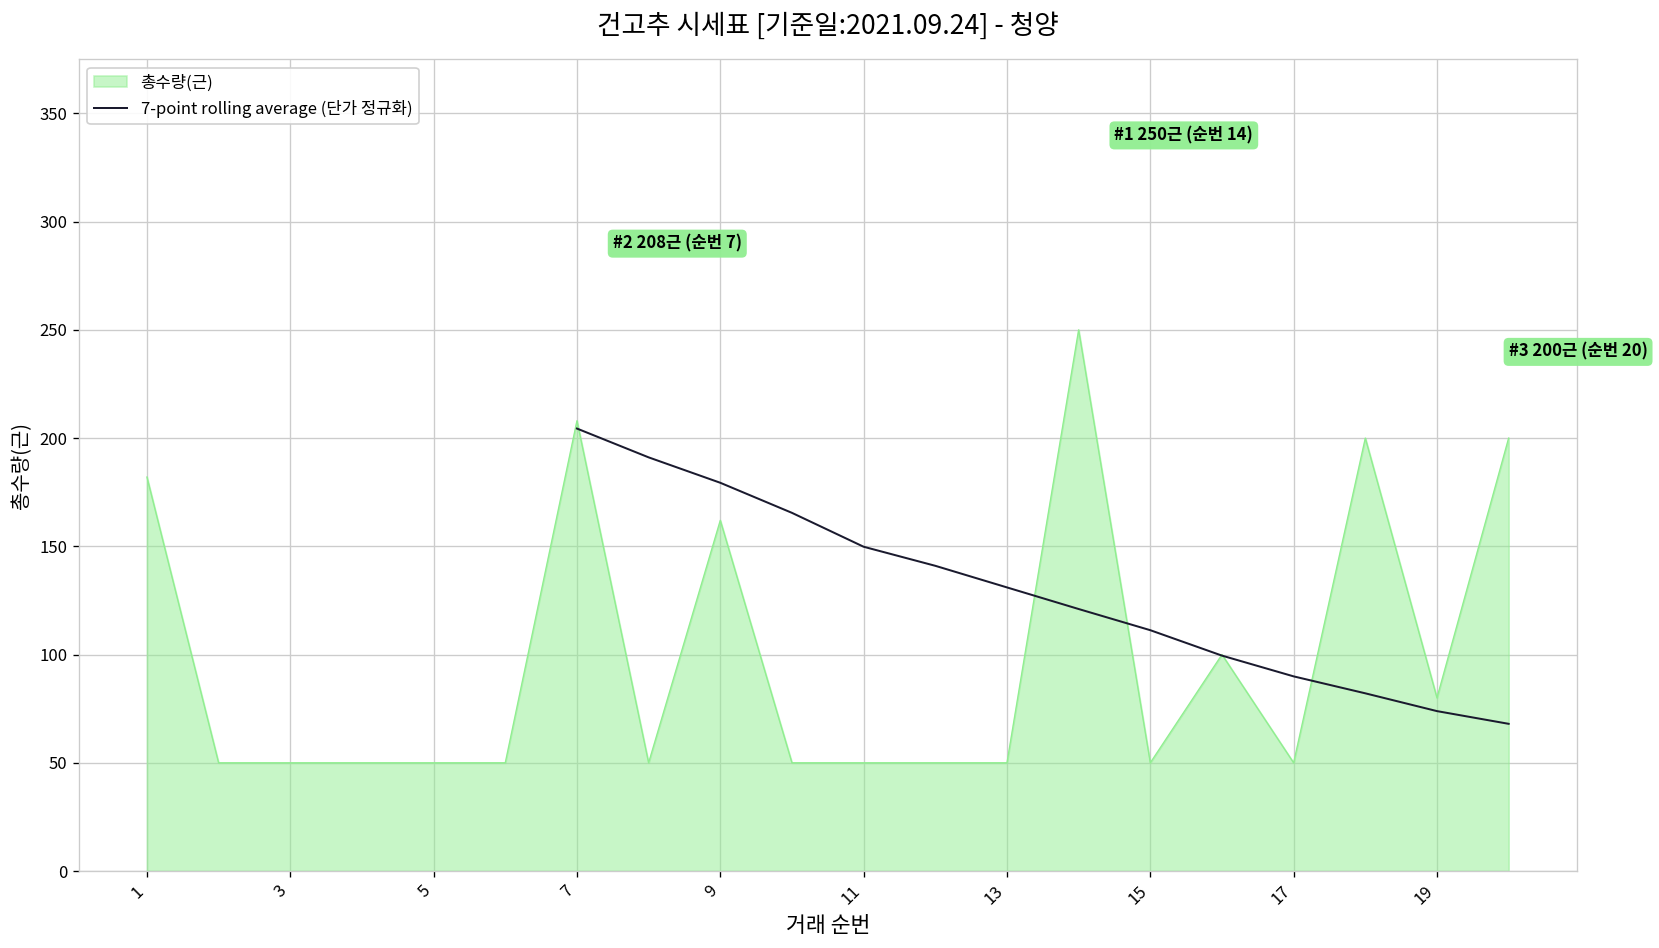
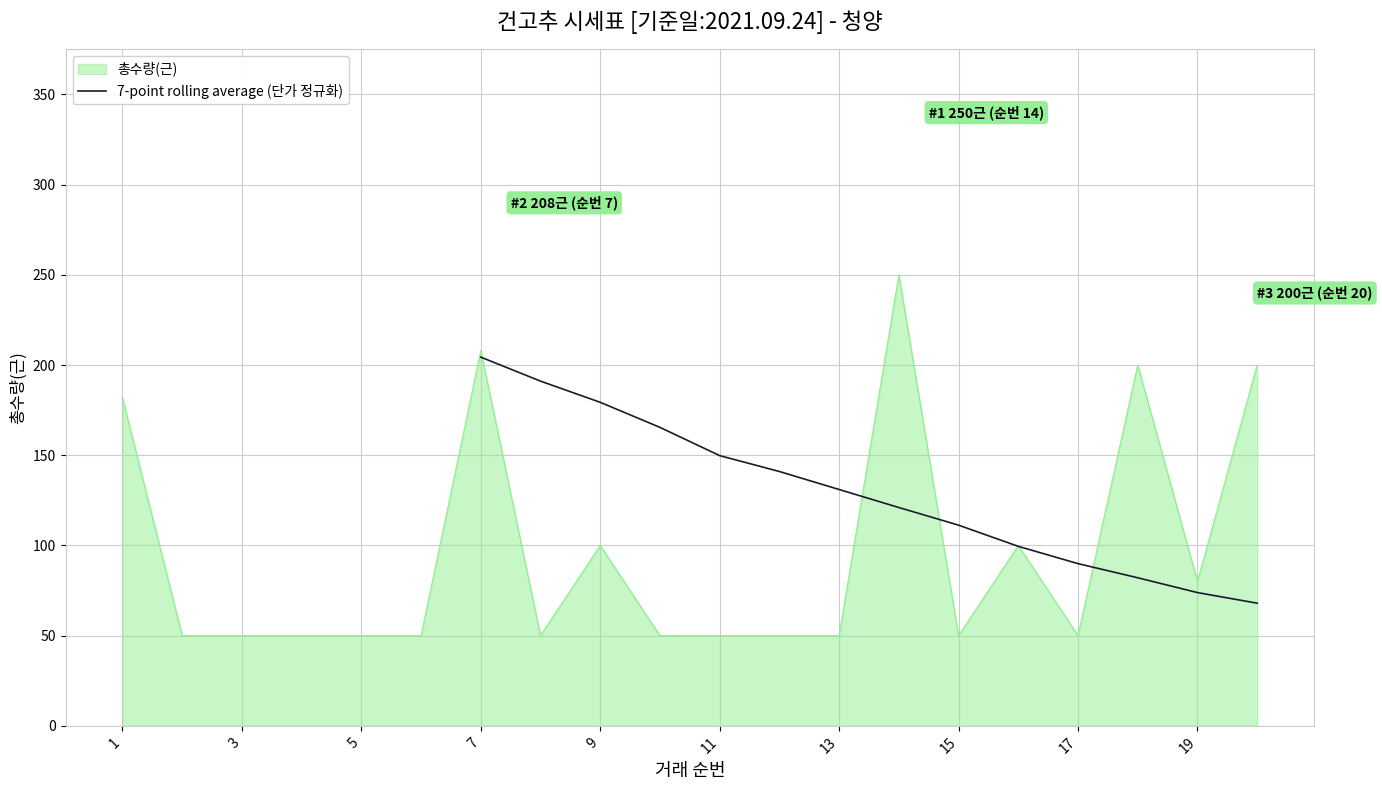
총수량(근), 9: 162 -> 100
